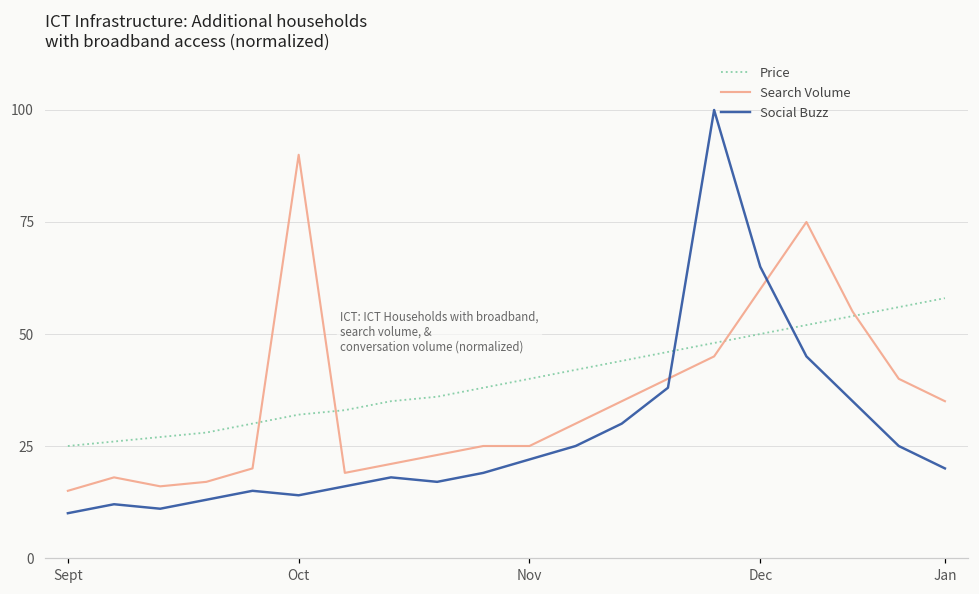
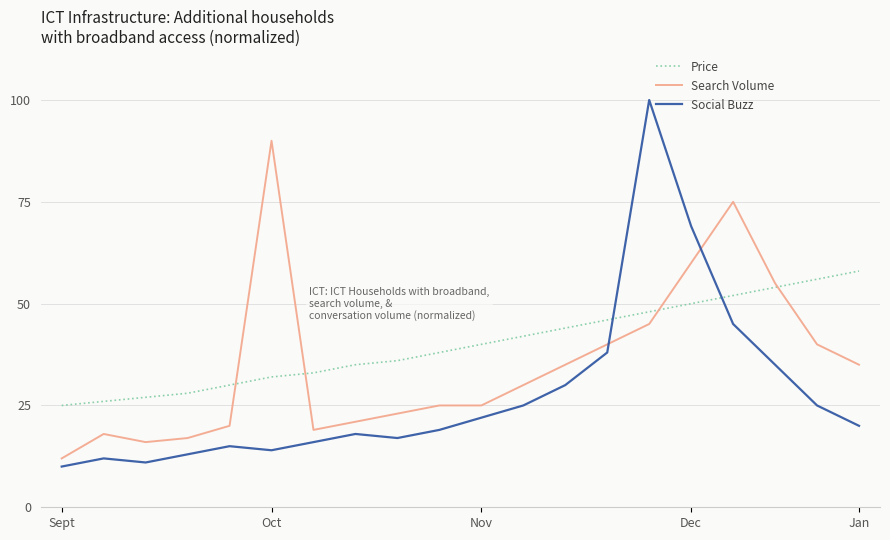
Search Volume, Sept: 15 -> 12
Social Buzz, Dec: 65 -> 69
